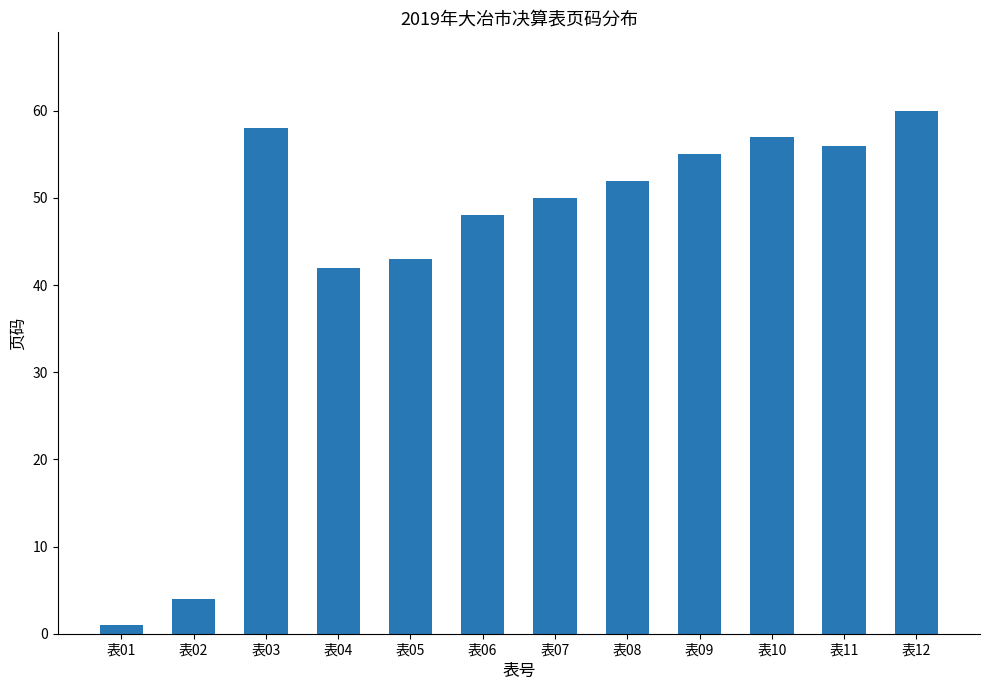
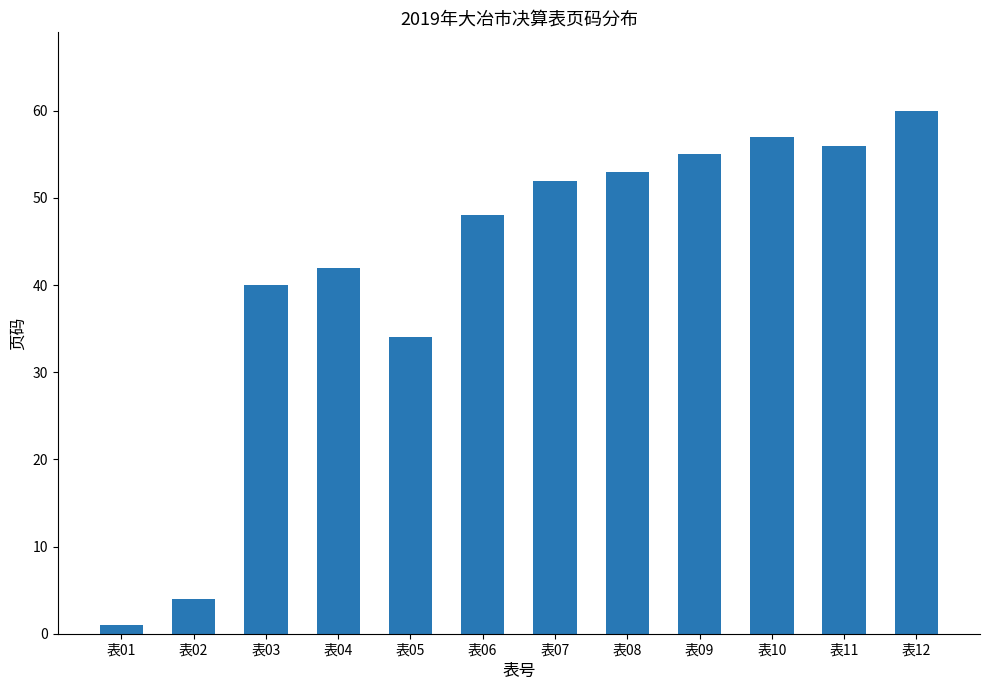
表03: 58 -> 40
表05: 43 -> 34
表07: 50 -> 52
表08: 52 -> 53
